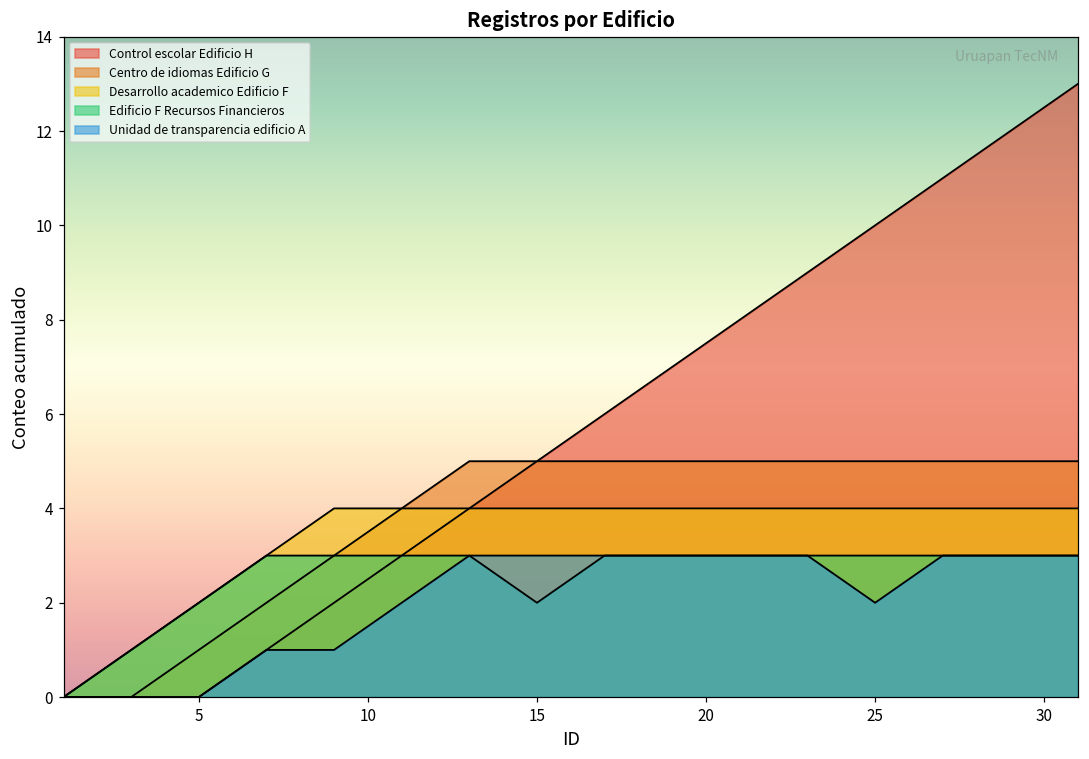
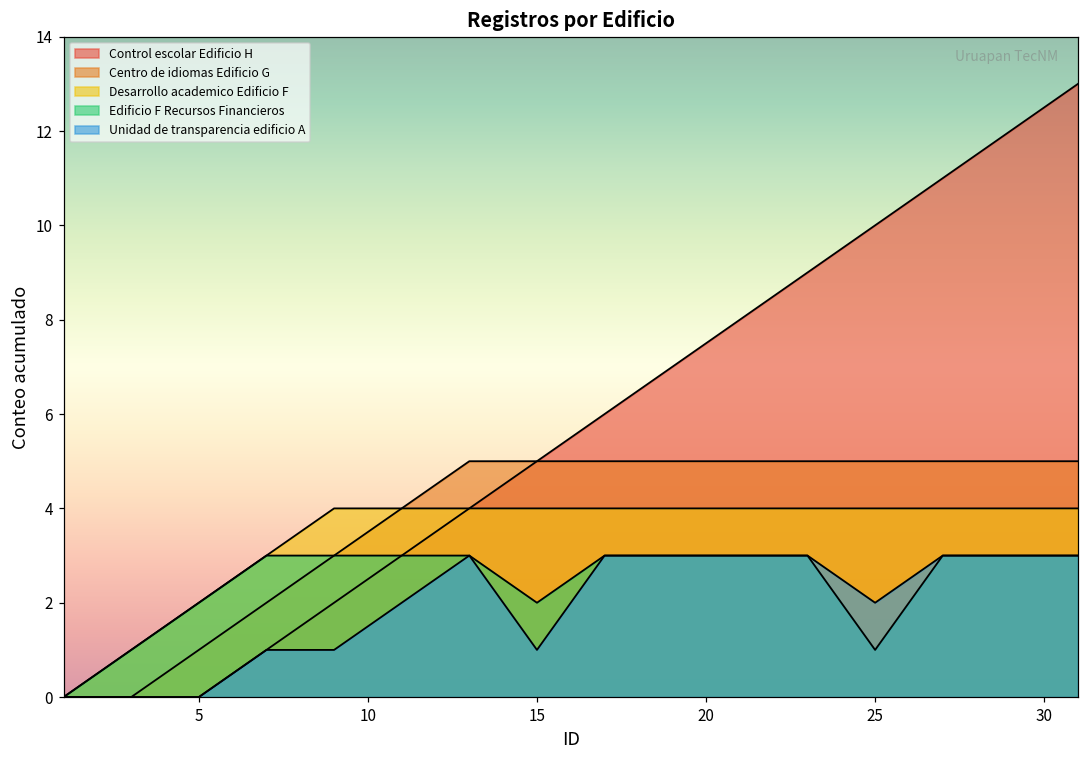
Unidad de transparencia edificio A, 15: 3 -> 1
Edificio F Recursos Financieros, 25: 3 -> 1
